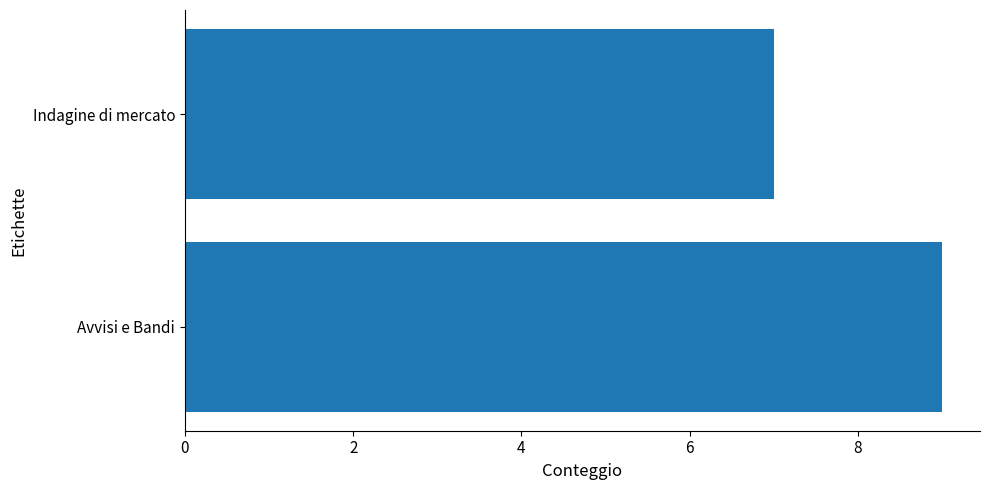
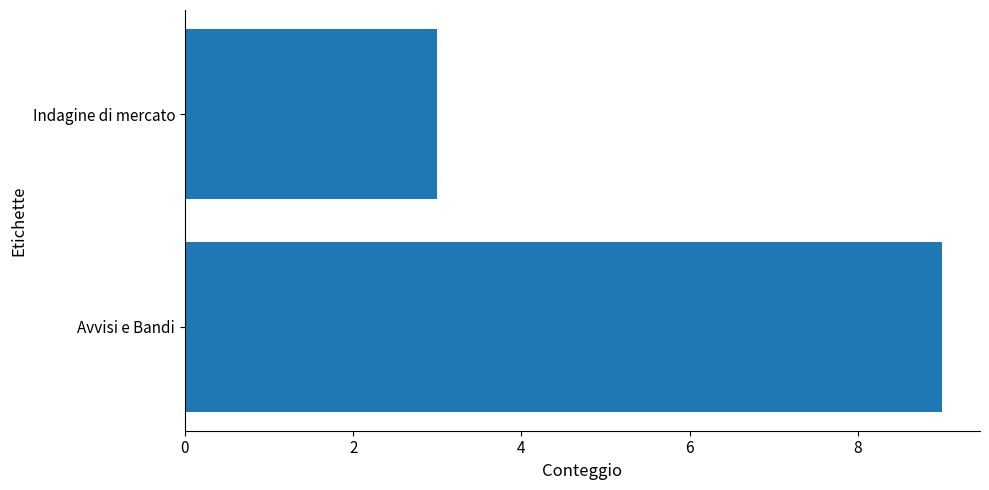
Indagine di mercato: 7 -> 3
